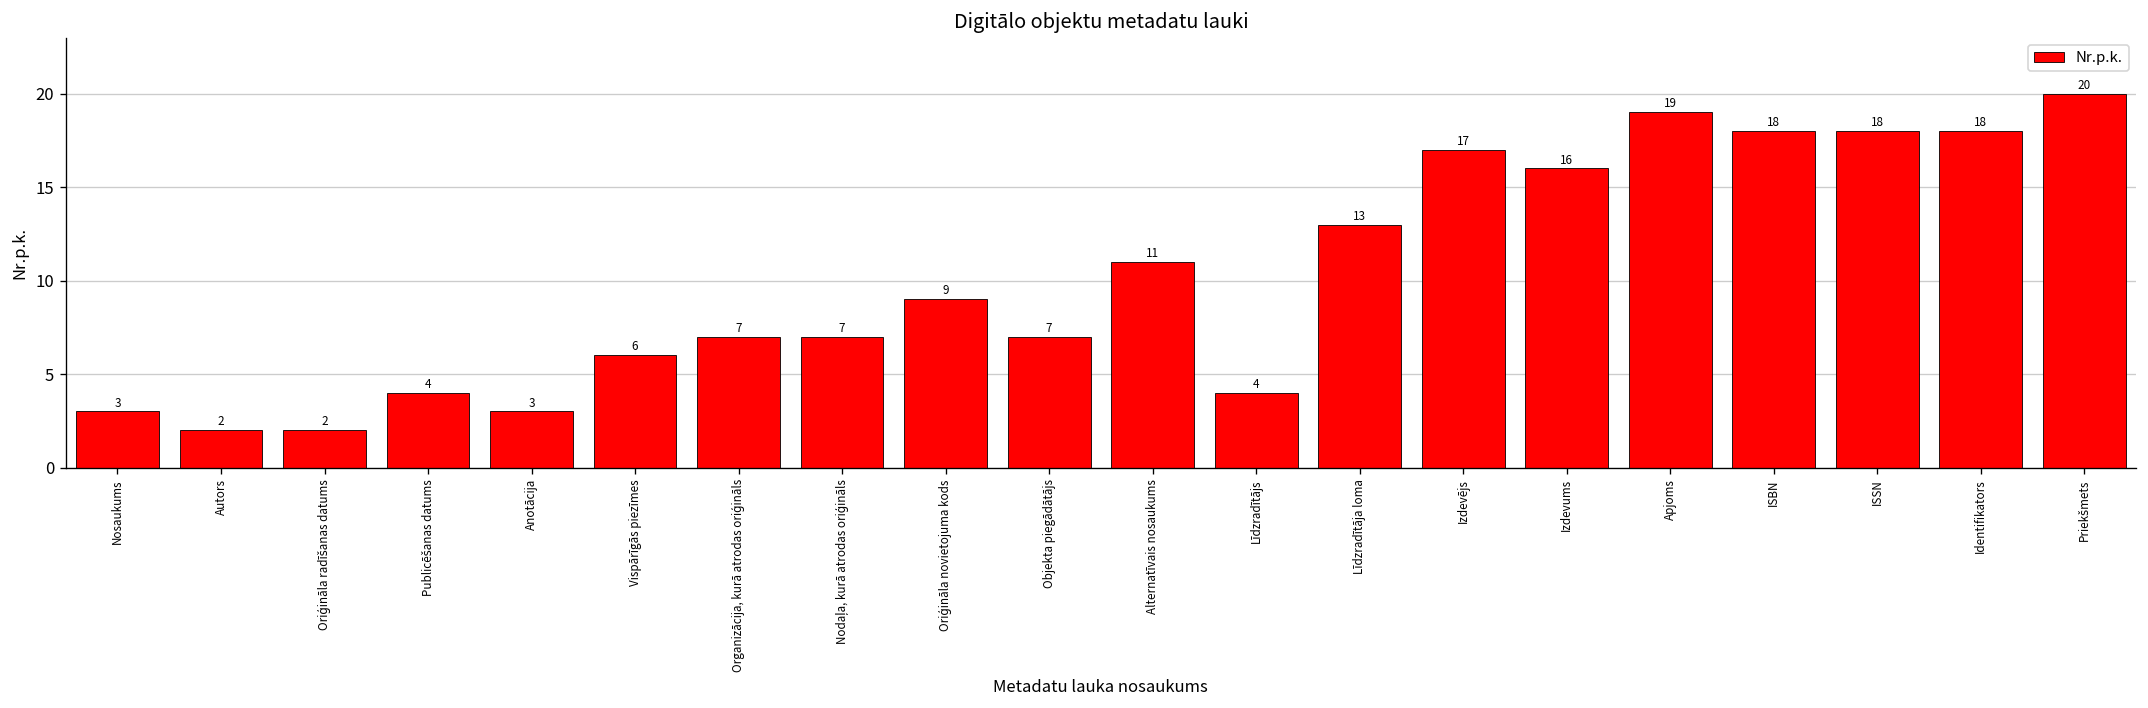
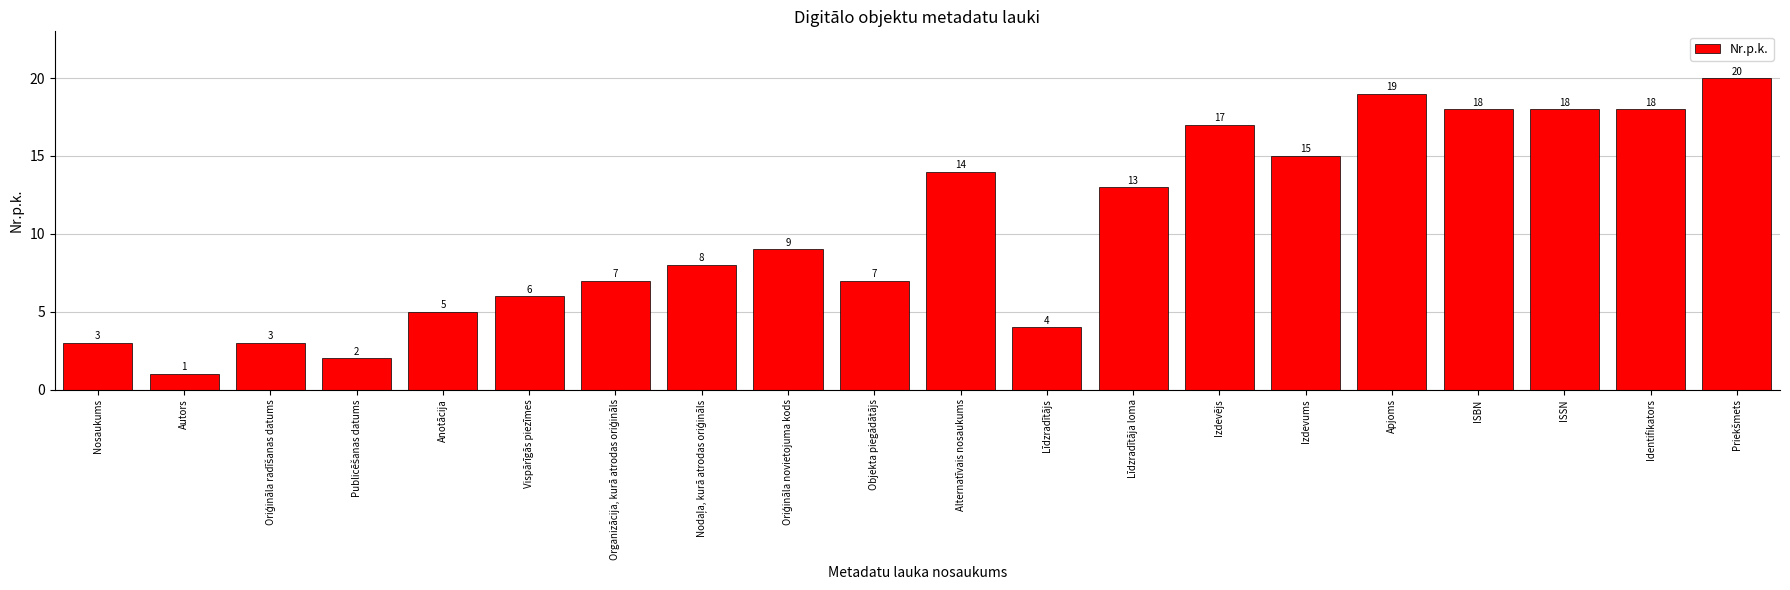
Autors: 2 -> 1
Oriģināla radīšanas datums: 2 -> 3
Publicēšanas datums: 4 -> 2
Anotācija: 3 -> 5
Nodaļa, kurā atrodas oriģināls: 7 -> 8
Alternatīvais nosaukums: 11 -> 14
Izdevums: 16 -> 15
